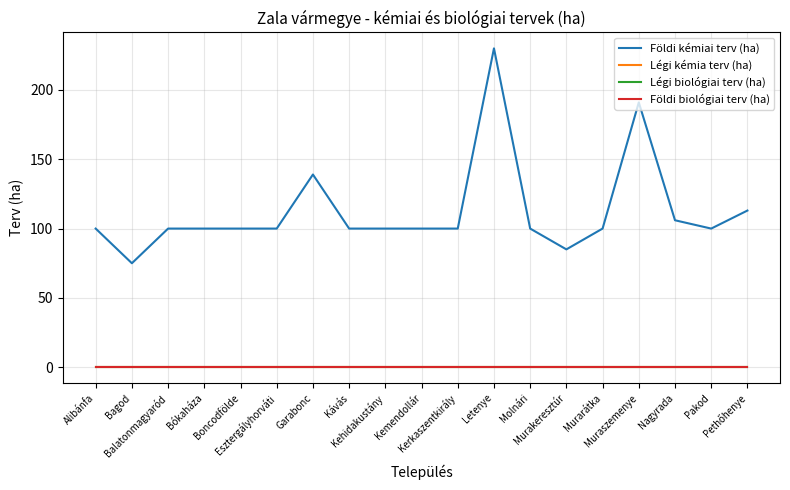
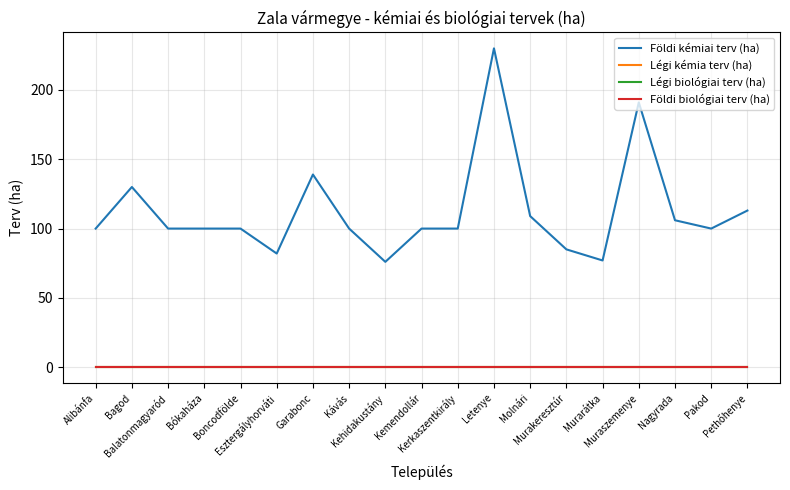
Földi kémiai terv (ha), Bagod: 75 -> 130
Földi kémiai terv (ha), Esztergályhorváti: 100 -> 82
Földi kémiai terv (ha), Kehidakustány: 100 -> 76
Földi kémiai terv (ha), Molnári: 100 -> 109
Földi kémiai terv (ha), Murarátka: 100 -> 77
